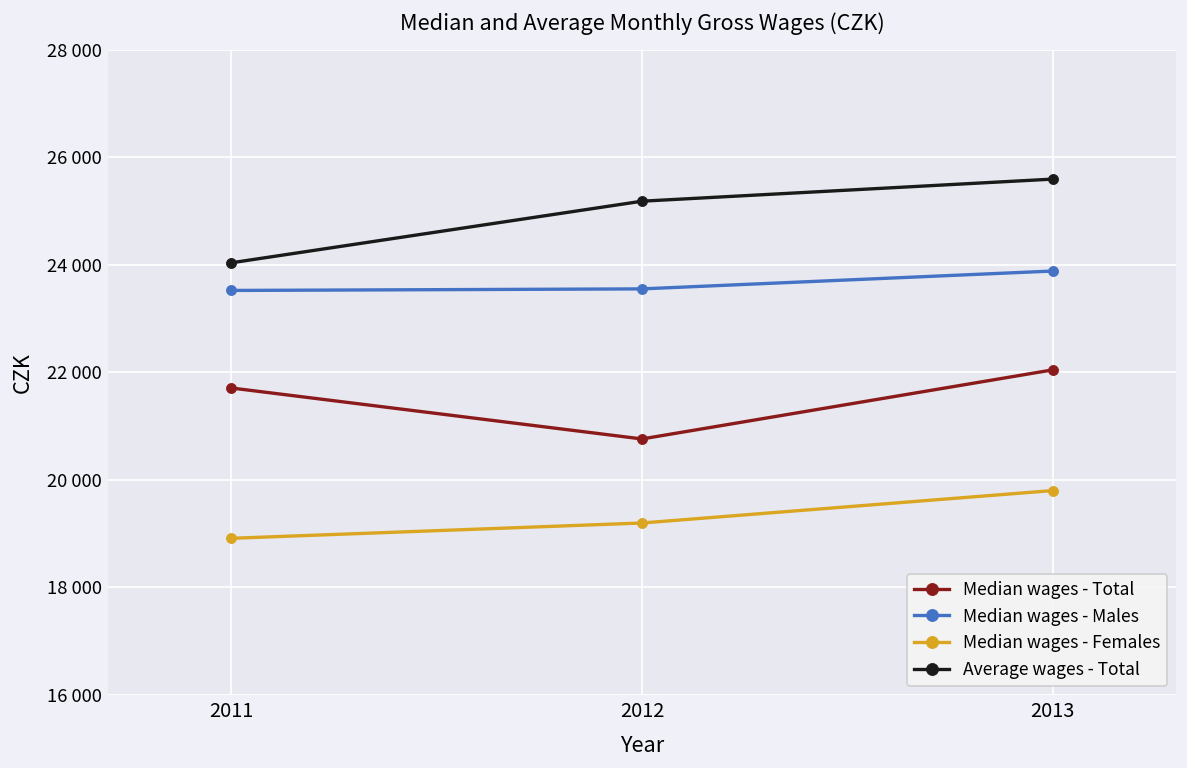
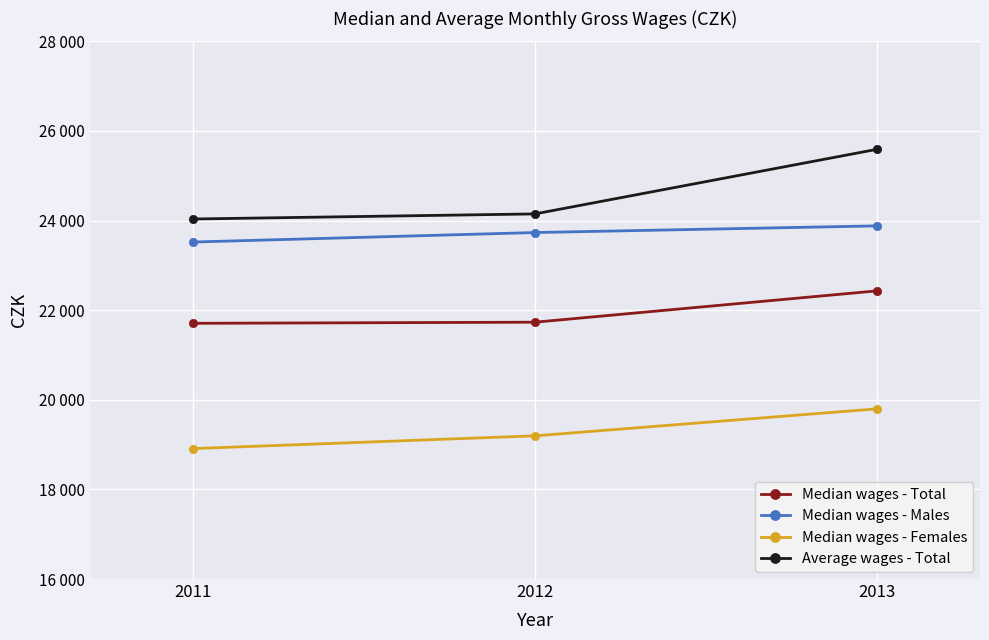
Median wages - Total, 2012: 20800 -> 21700
Median wages - Males, 2012: 23600 -> 23700
Average wages - Total, 2012: 25200 -> 24100
Median wages - Total, 2013: 22000 -> 22400
